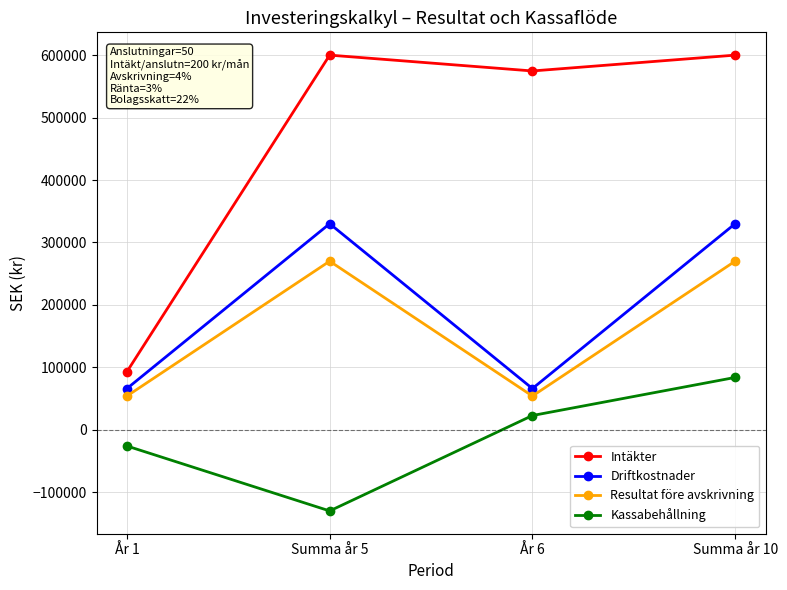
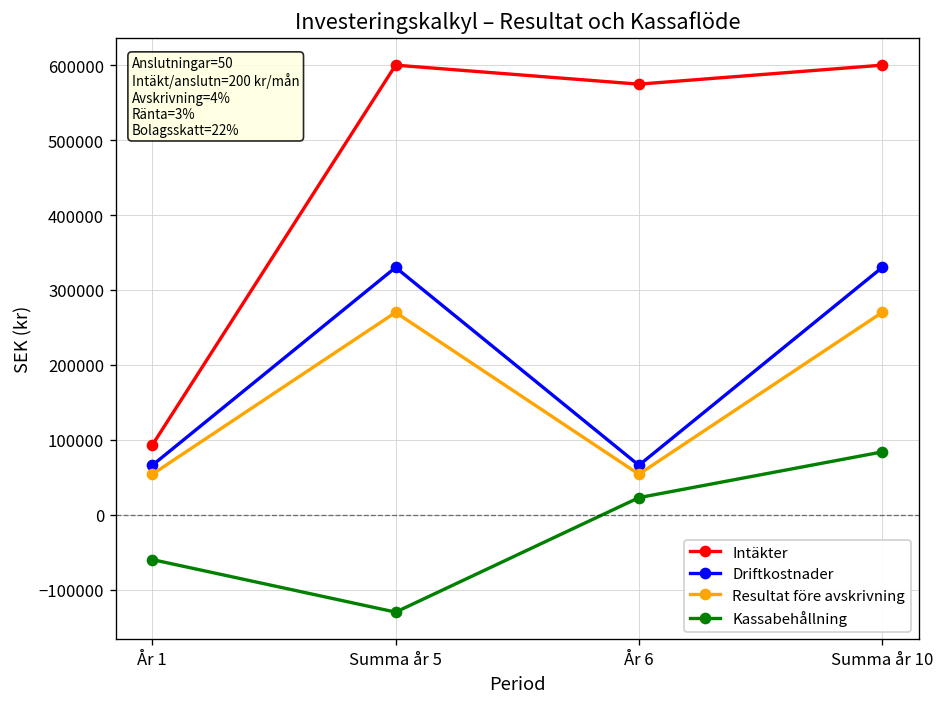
Kassabehållning, År 1: -30000 -> -60000
